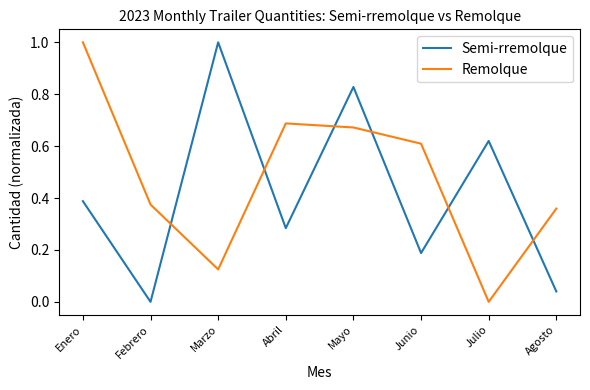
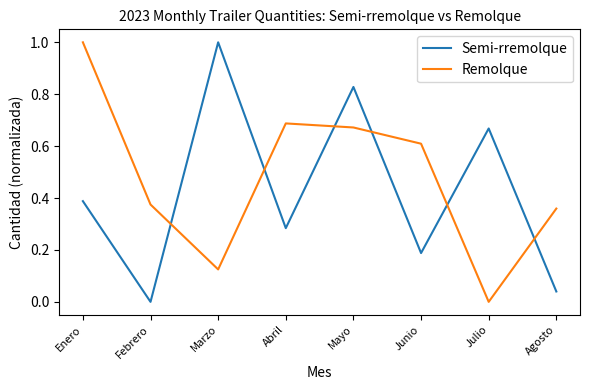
Semi-rremolque, Julio: 0.62 -> 0.67
